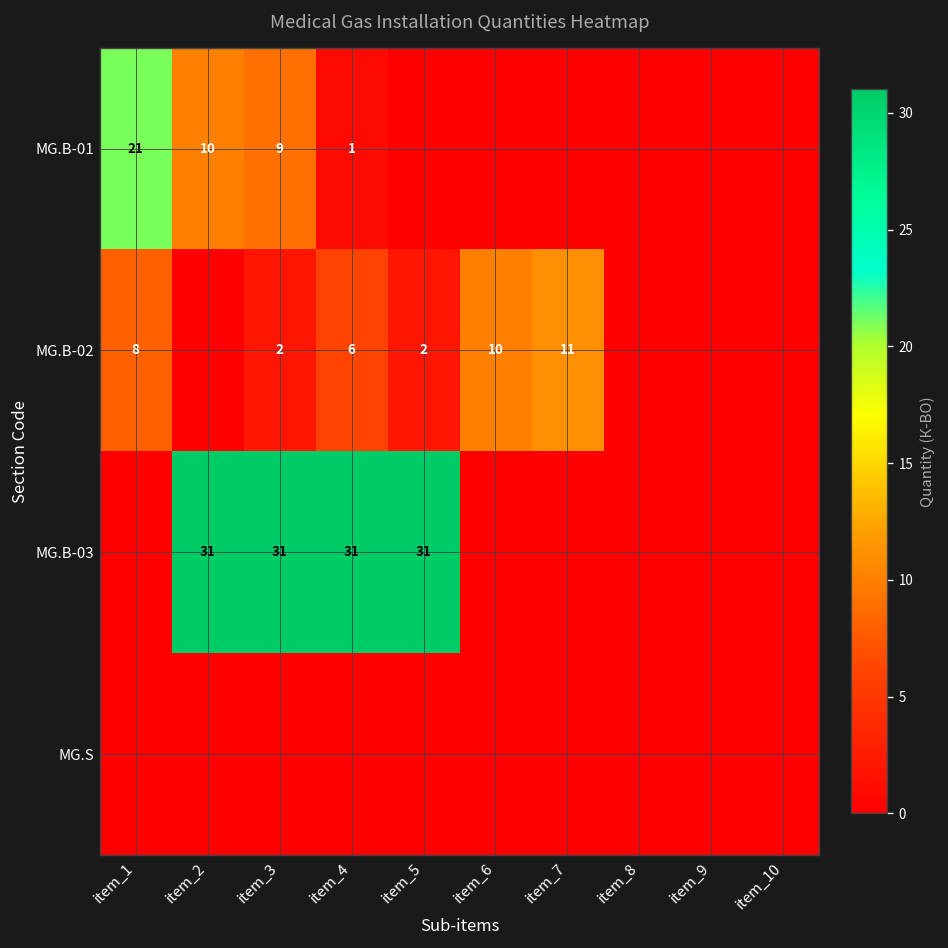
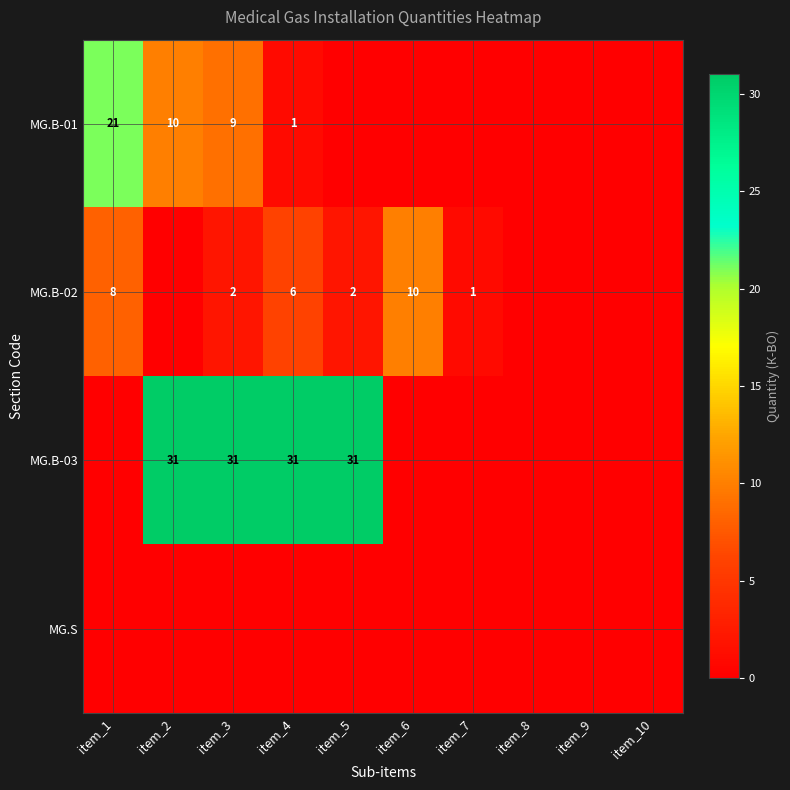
MG.B-02, item_7: 11 -> 1
